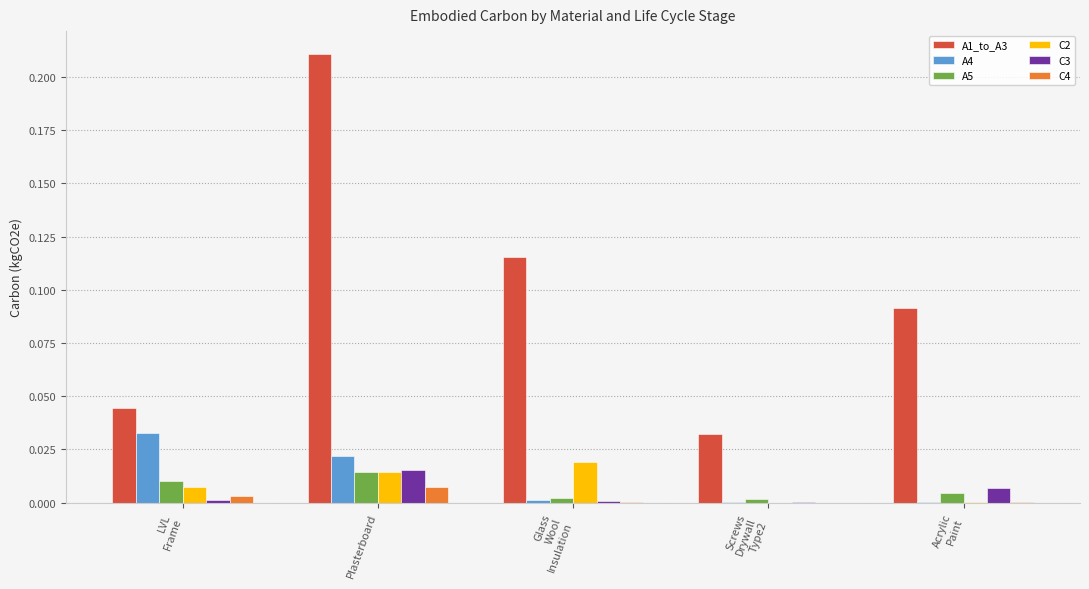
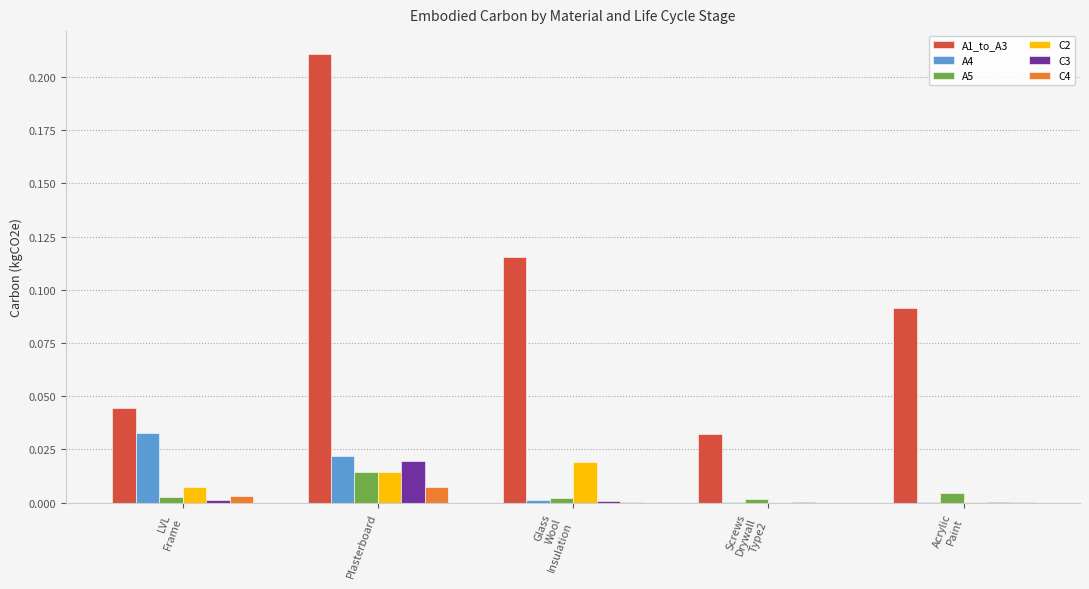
A5, LVL Frame: 0.010 -> 0.003
C3, Plasterboard: 0.016 -> 0.020
C3, Acrylic Paint: 0.007 -> 0.000
